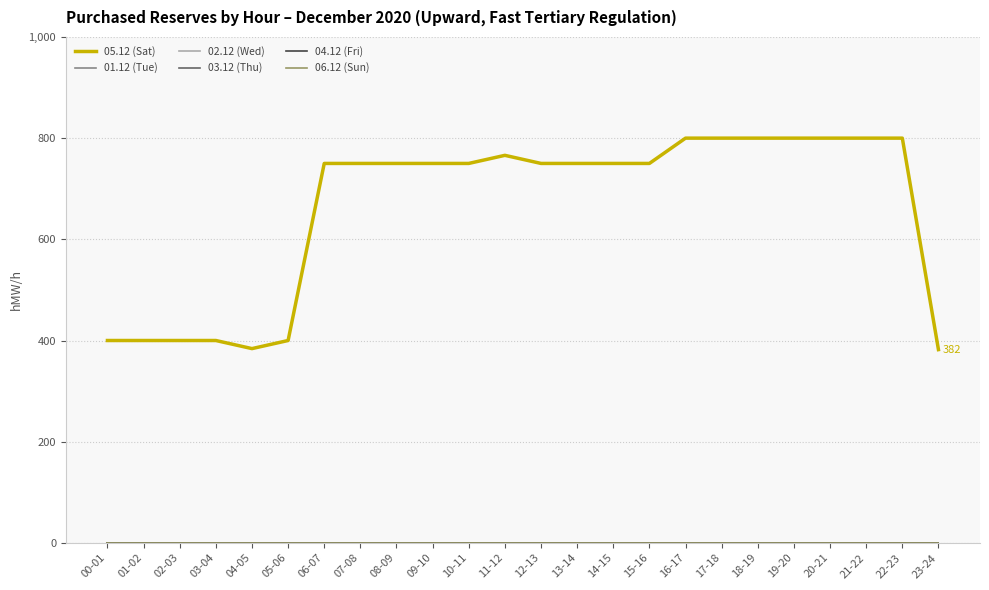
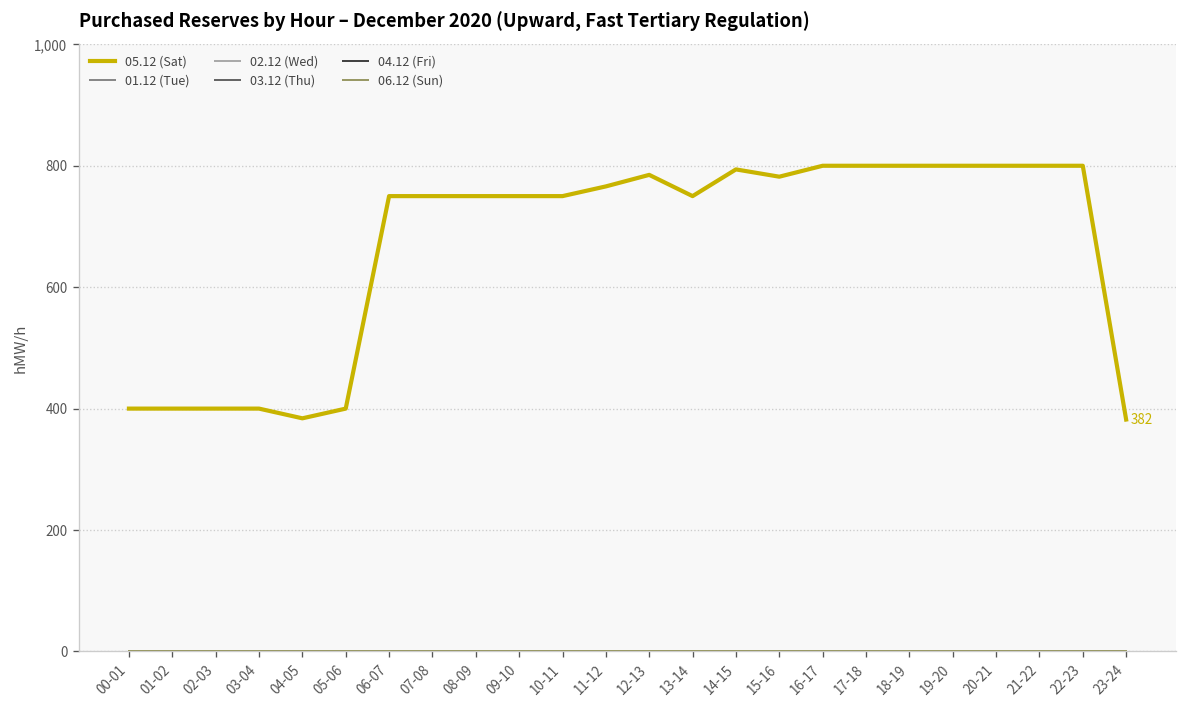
05.12 (Sat), 12-13: 750 -> 790
05.12 (Sat), 14-15: 750 -> 790
05.12 (Sat), 15-16: 750 -> 780
